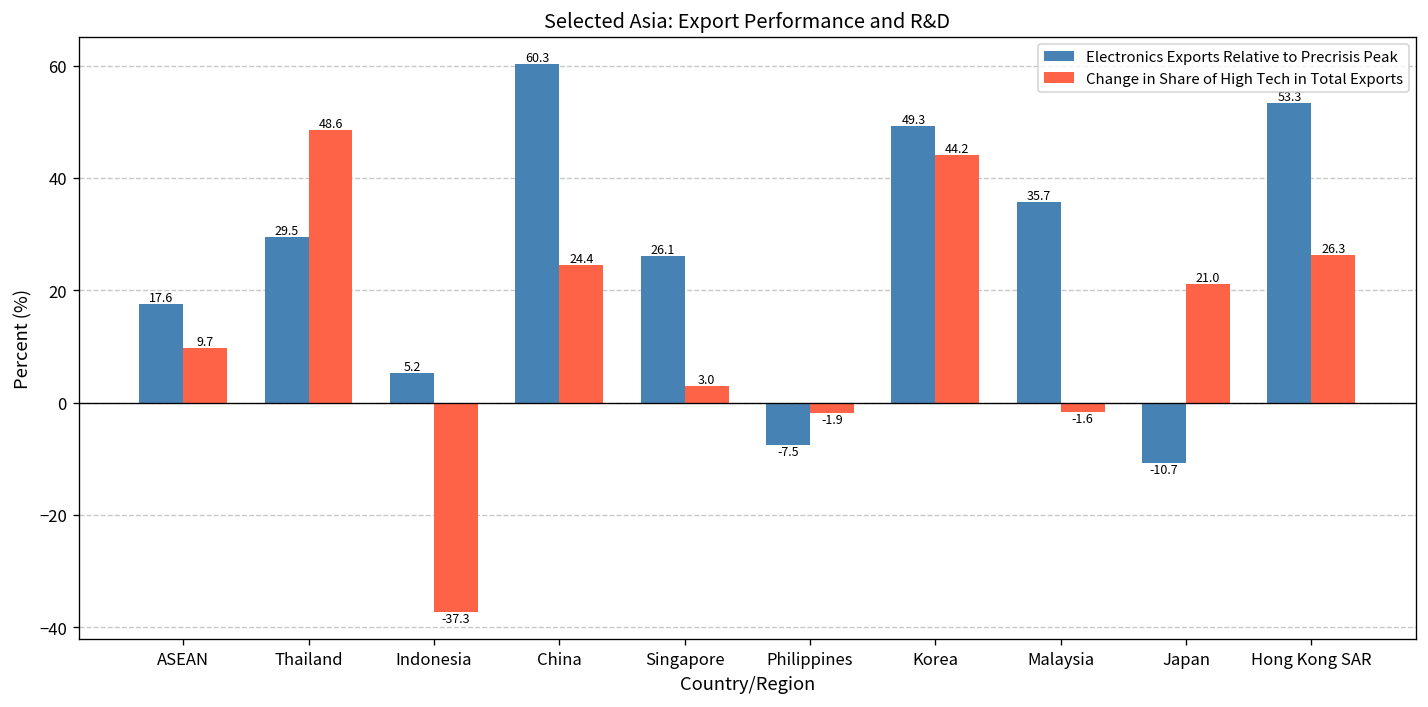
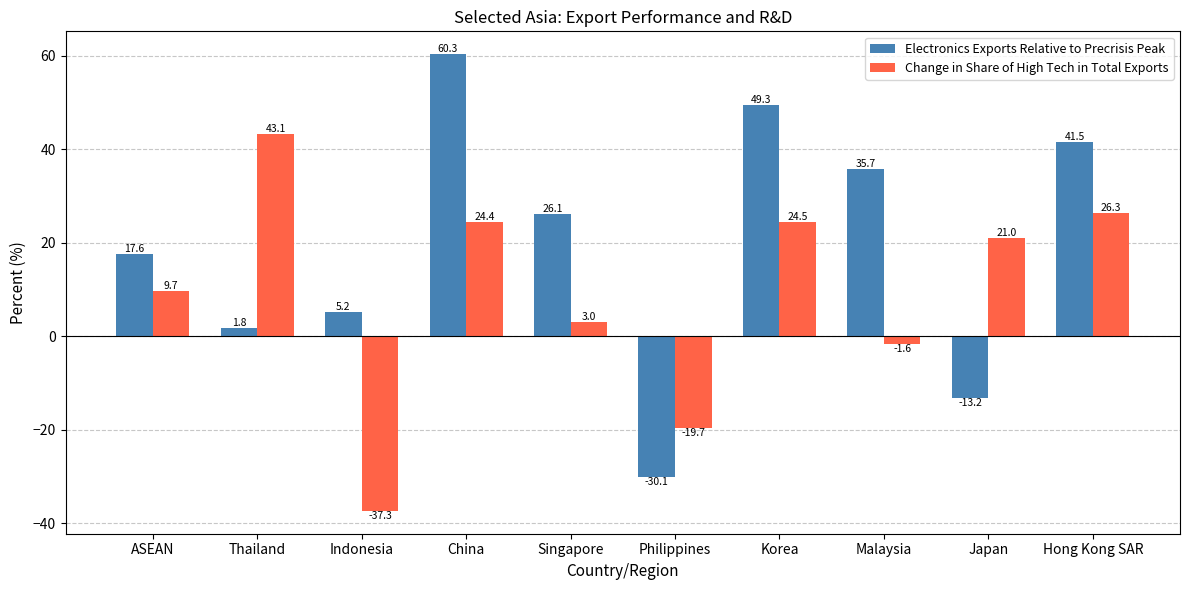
Electronics Exports Relative to Precrisis Peak, Thailand: 29.5 -> 1.8
Change in Share of High Tech in Total Exports, Thailand: 48.6 -> 43.1
Electronics Exports Relative to Precrisis Peak, Philippines: -7.5 -> -30.1
Change in Share of High Tech in Total Exports, Philippines: -1.9 -> -19.7
Change in Share of High Tech in Total Exports, Korea: 44.2 -> 24.5
Electronics Exports Relative to Precrisis Peak, Japan: -10.7 -> -13.2
Electronics Exports Relative to Precrisis Peak, Hong Kong SAR: 53 -> 42
